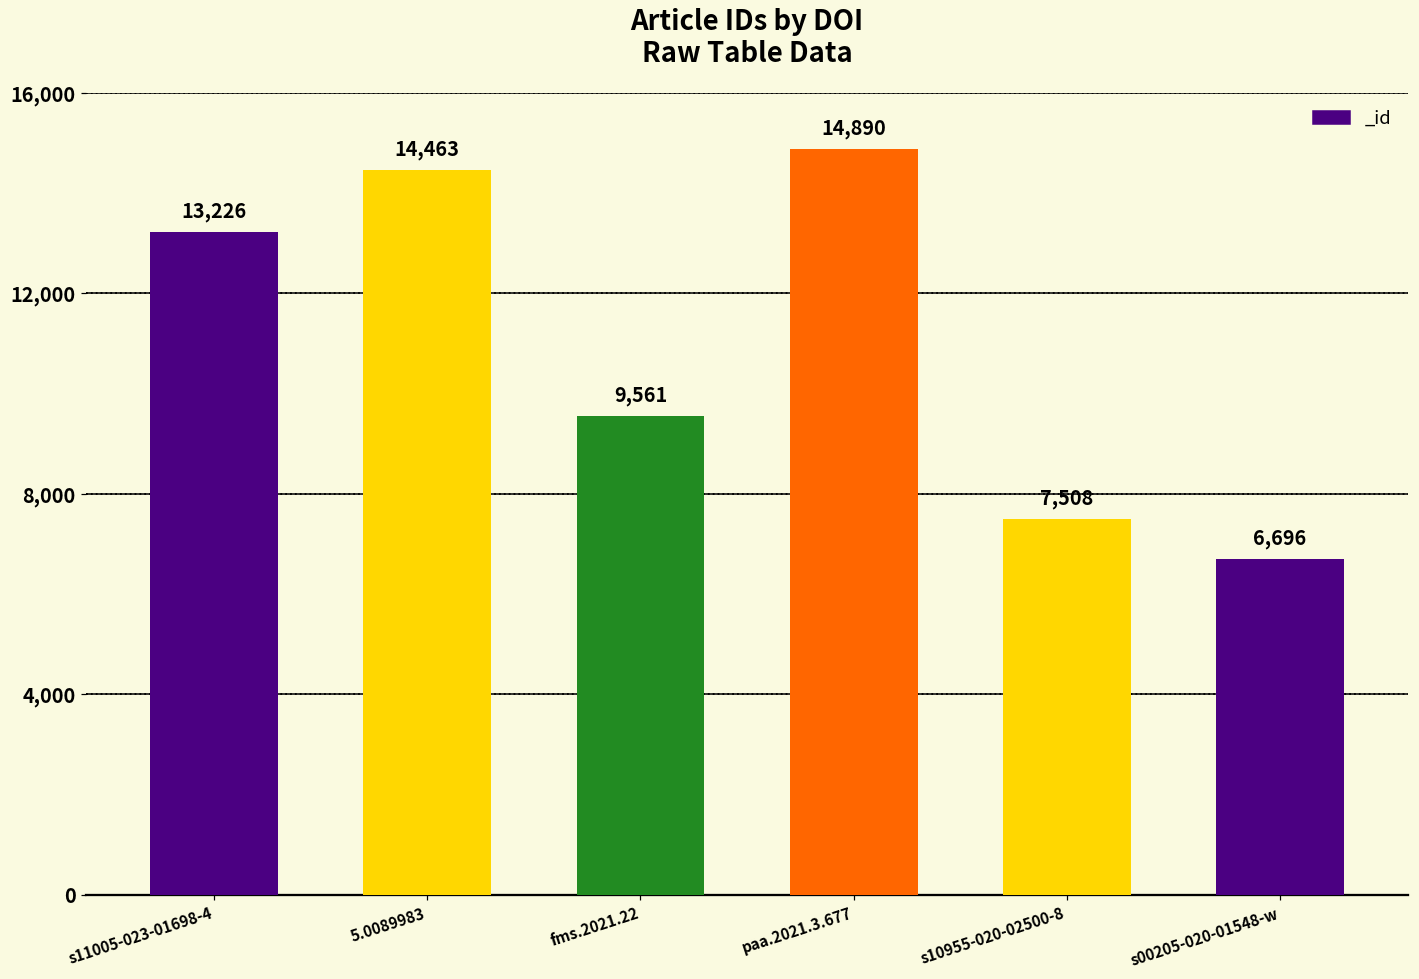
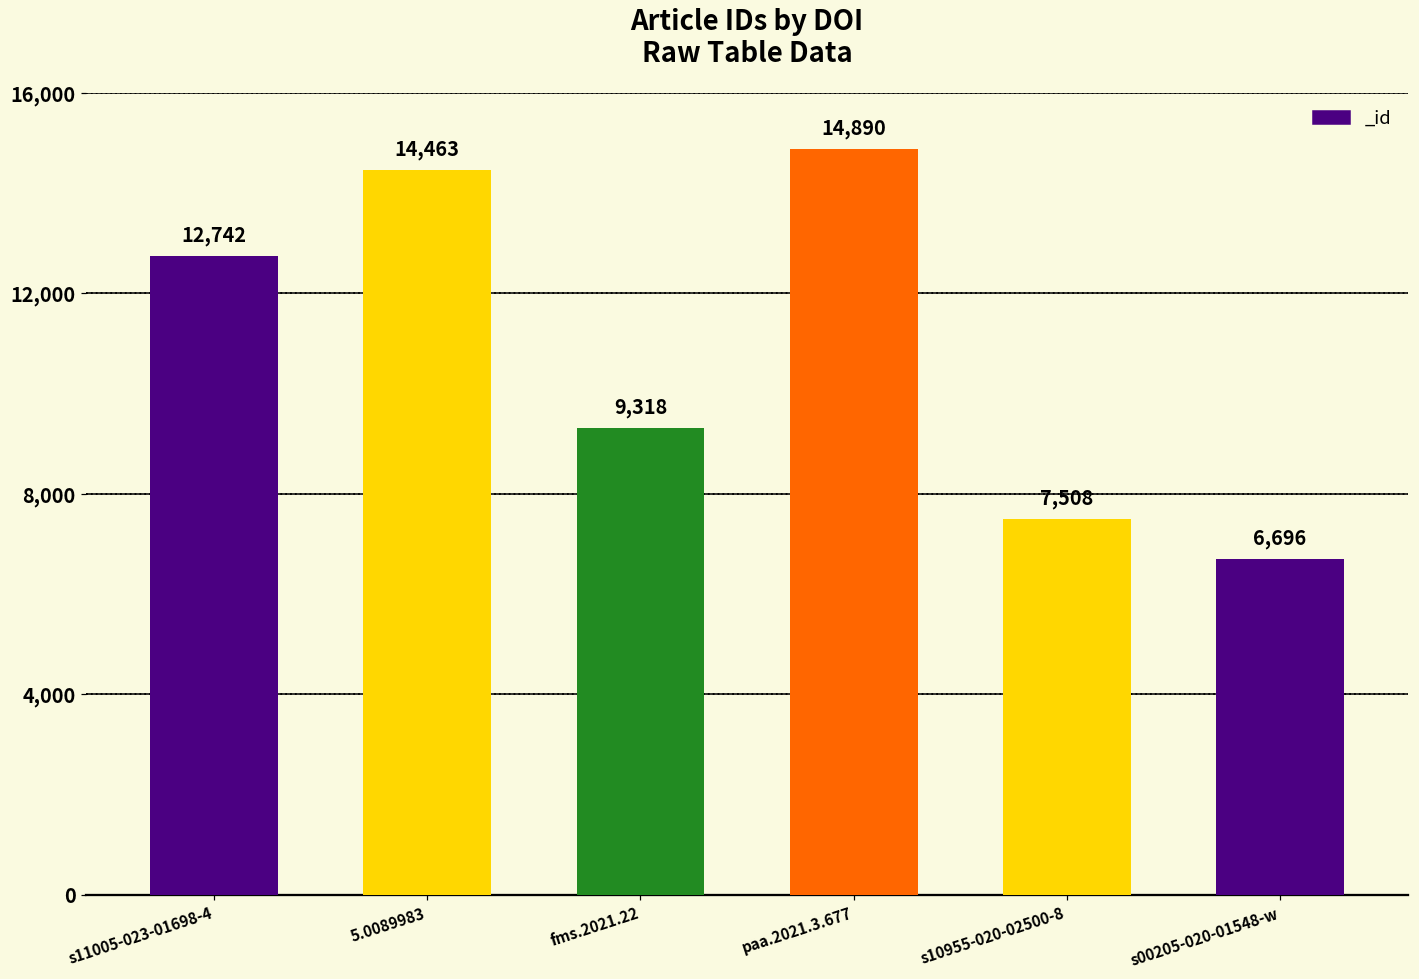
s11005-023-01698-4: 13,226 -> 12,742
fms.2021.22: 9,561 -> 9,318
